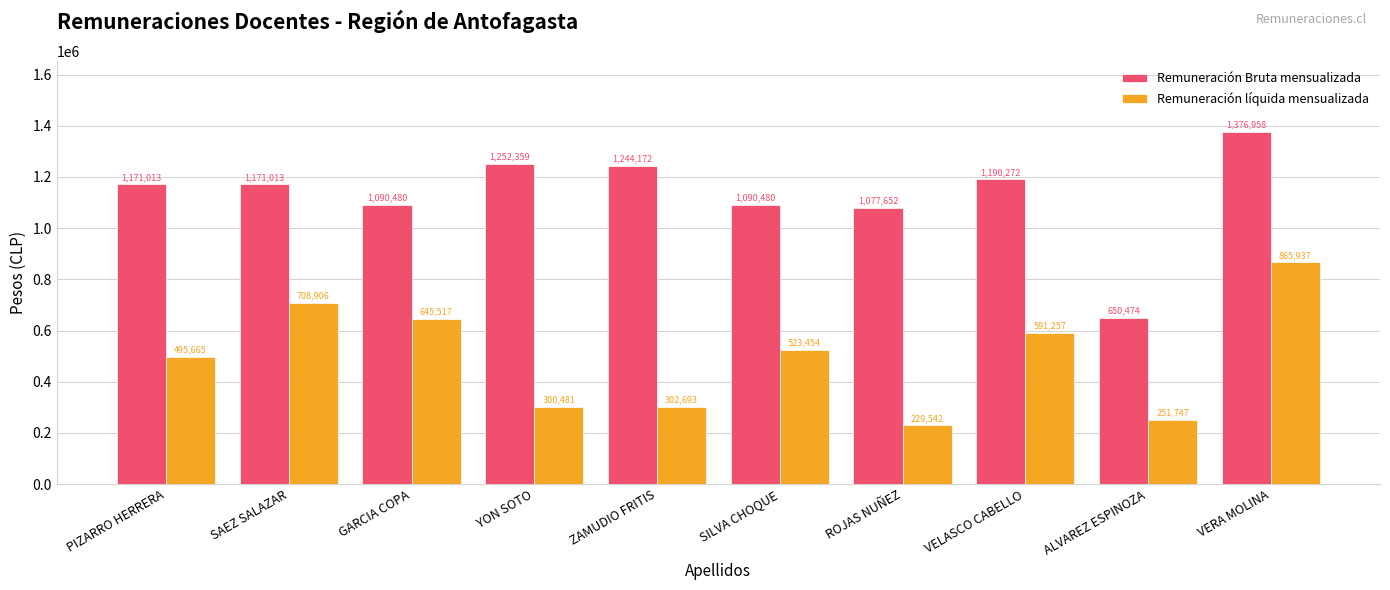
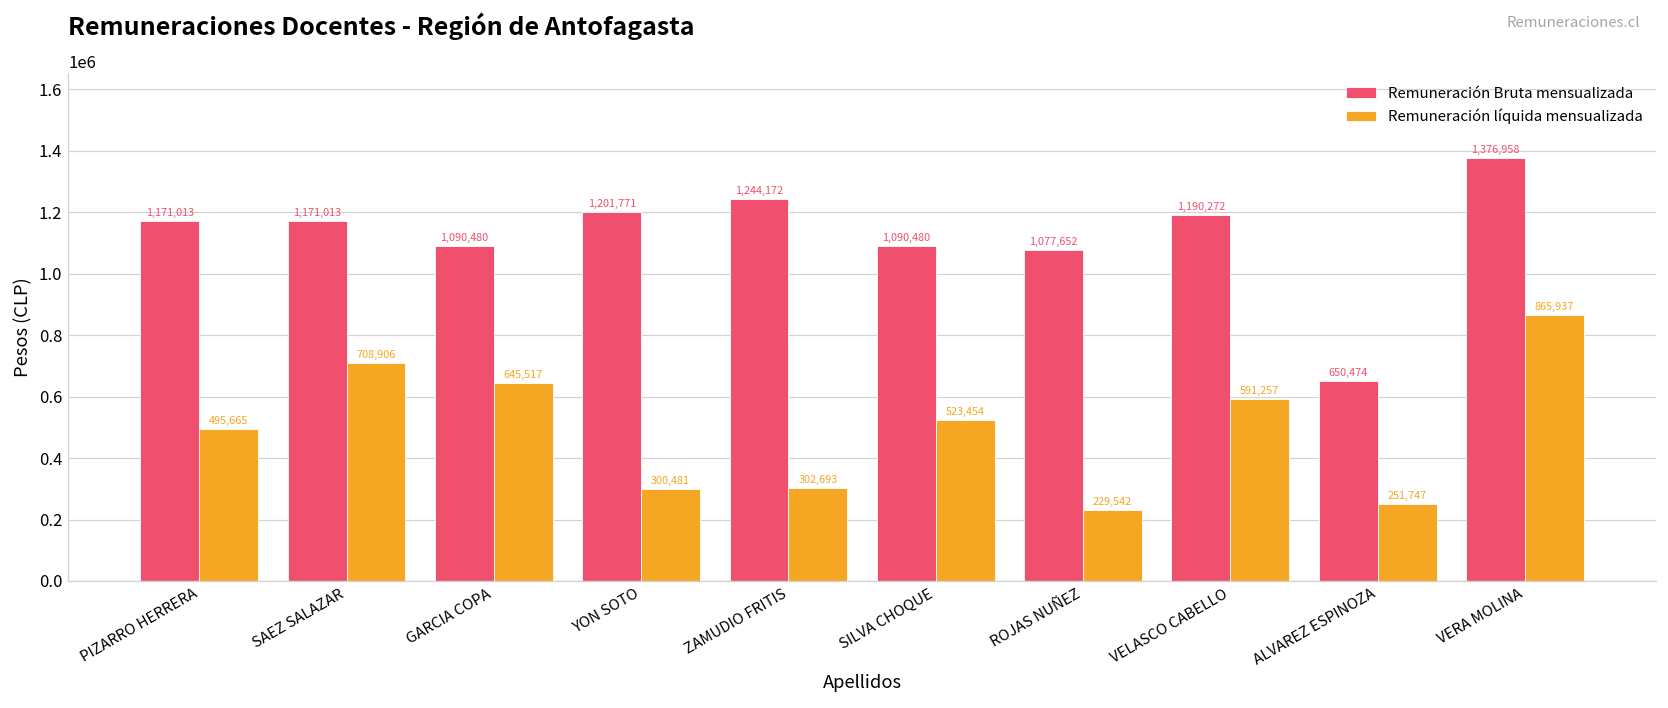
Remuneración Bruta mensualizada, YON SOTO: 1,252,359 -> 1,201,771
